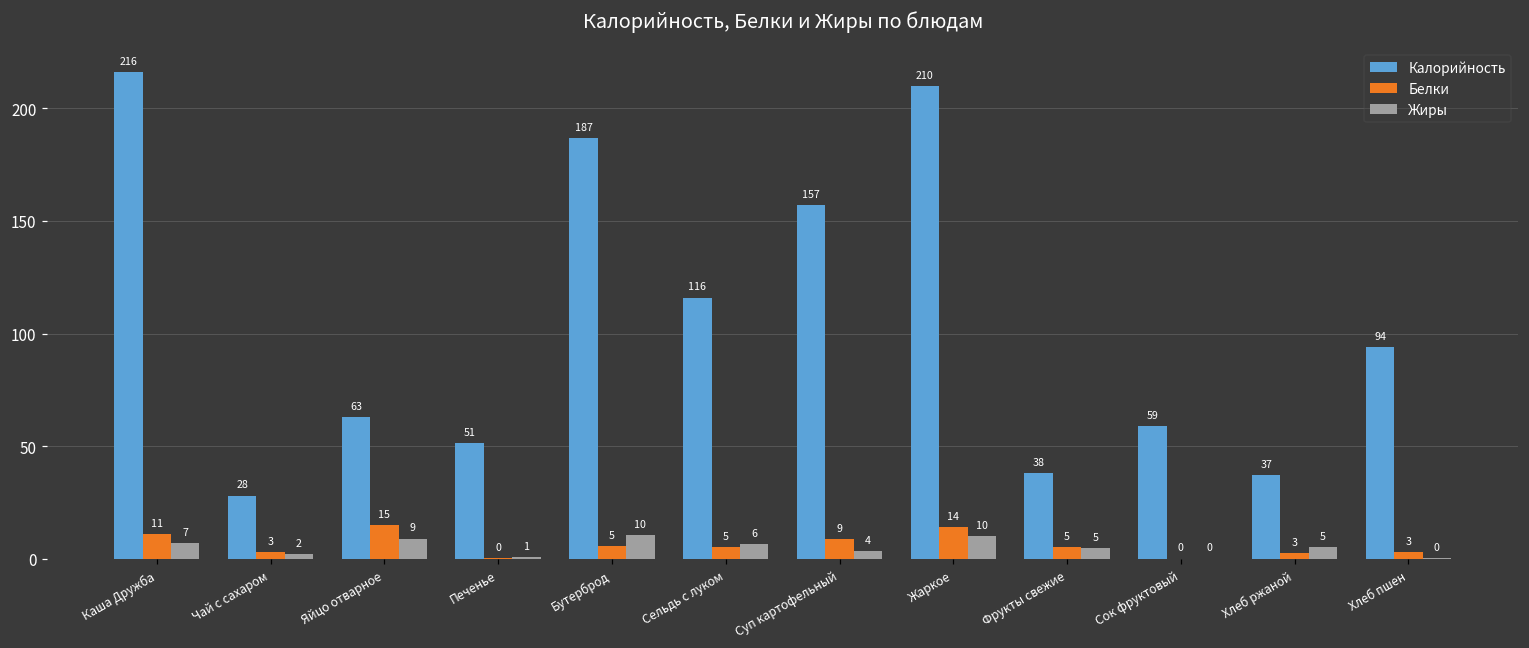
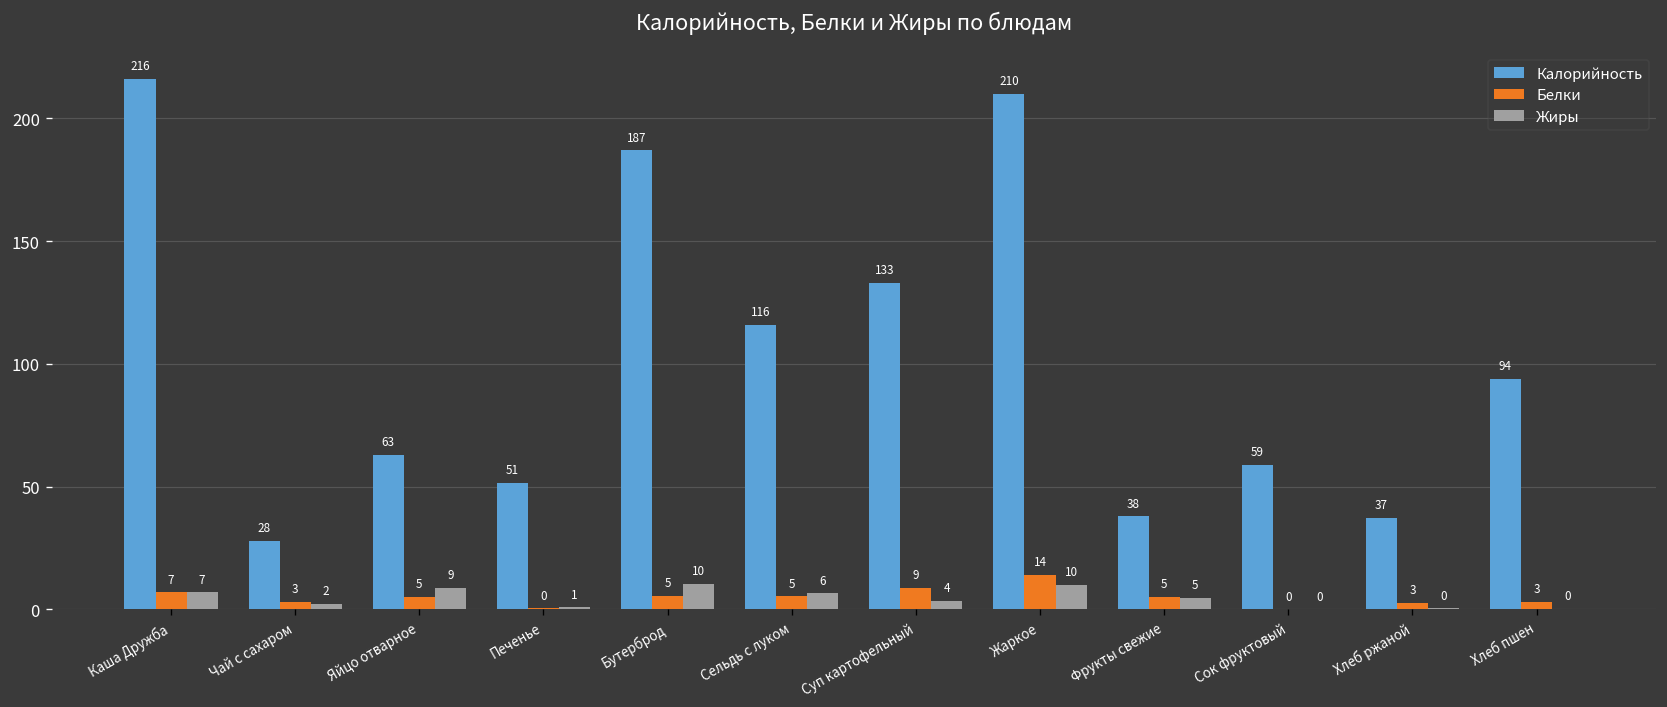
Белки, Каша Дружба: 11 -> 7
Белки, Яйцо отварное: 15 -> 5
Калорийность, Суп картофельный: 157 -> 133
Жиры, Хлеб ржаной: 5 -> 0
